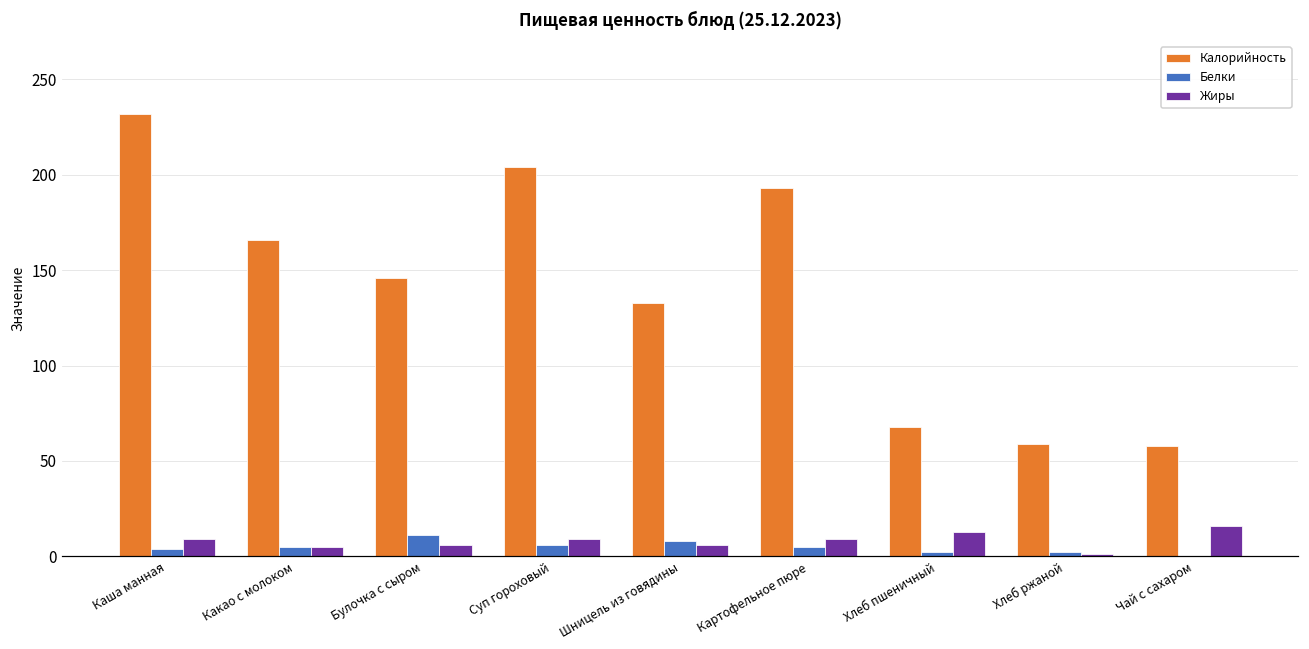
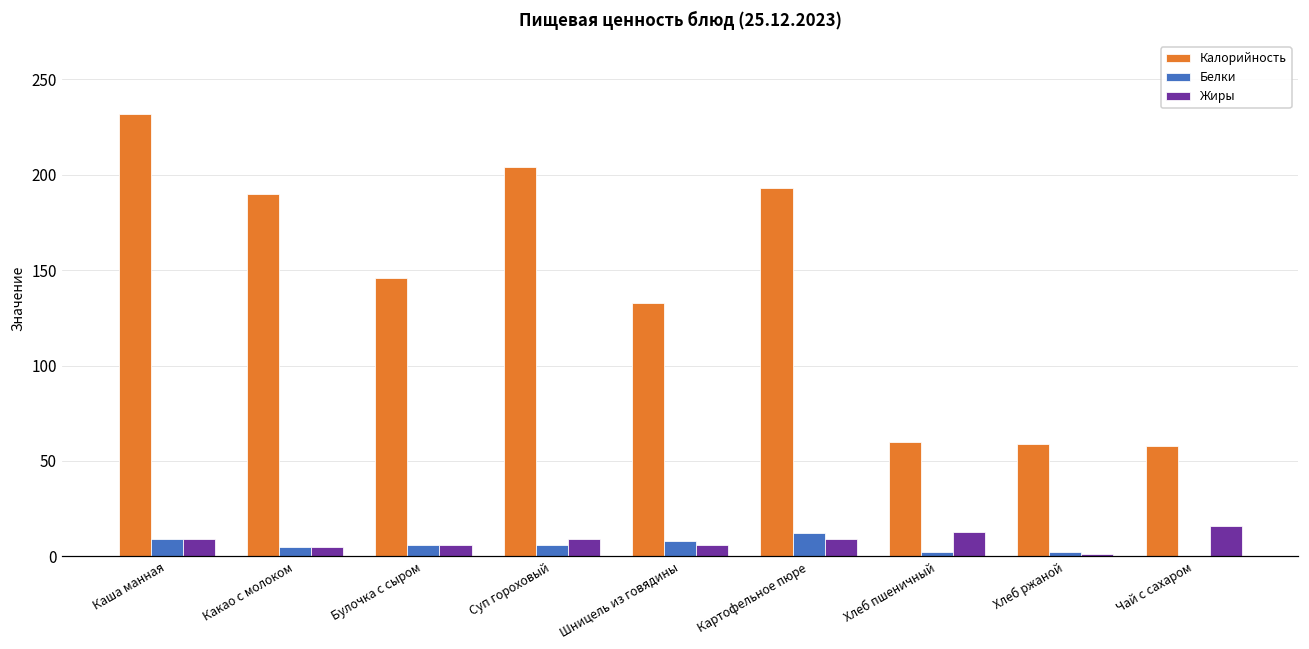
Белки, Каша манная: 4 -> 9
Калорийность, Какао с молоком: 166 -> 190
Белки, Булочка с сыром: 11 -> 6
Белки, Картофельное пюре: 5 -> 12
Калорийность, Хлеб пшеничный: 68 -> 60
